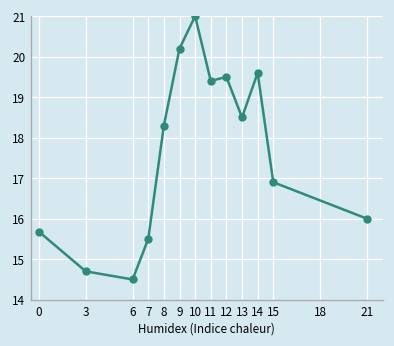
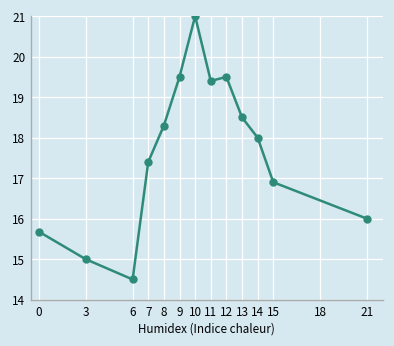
3: 14.7 -> 15.0
7: 15.5 -> 17.4
9: 20.2 -> 19.5
14: 19.6 -> 18.0
